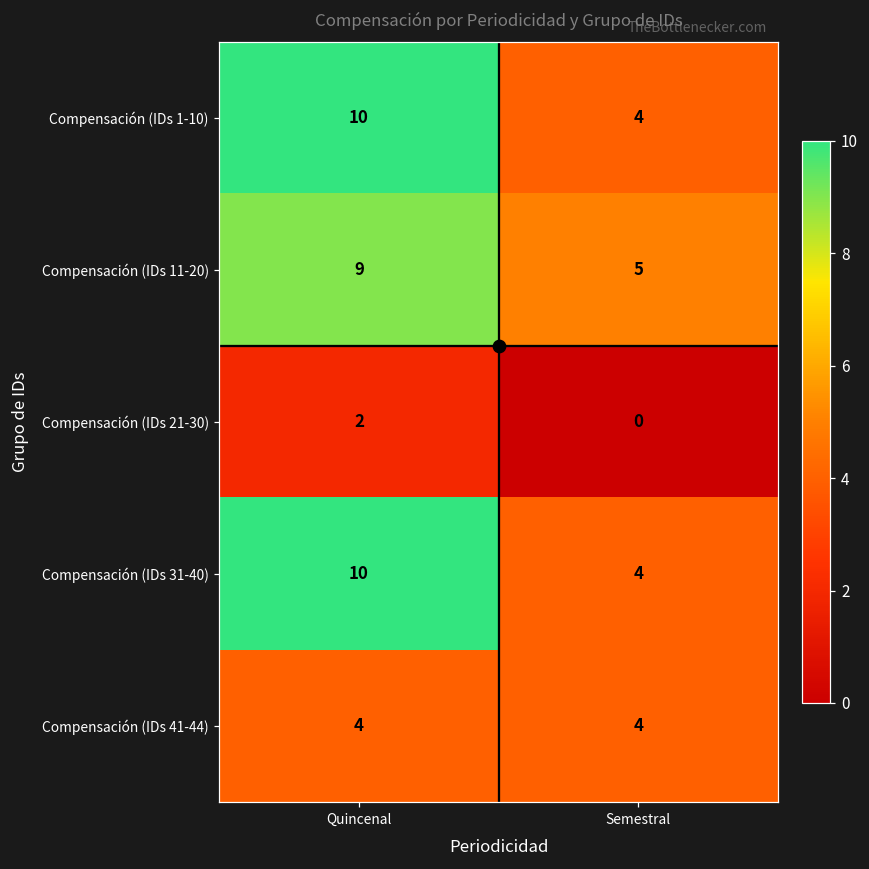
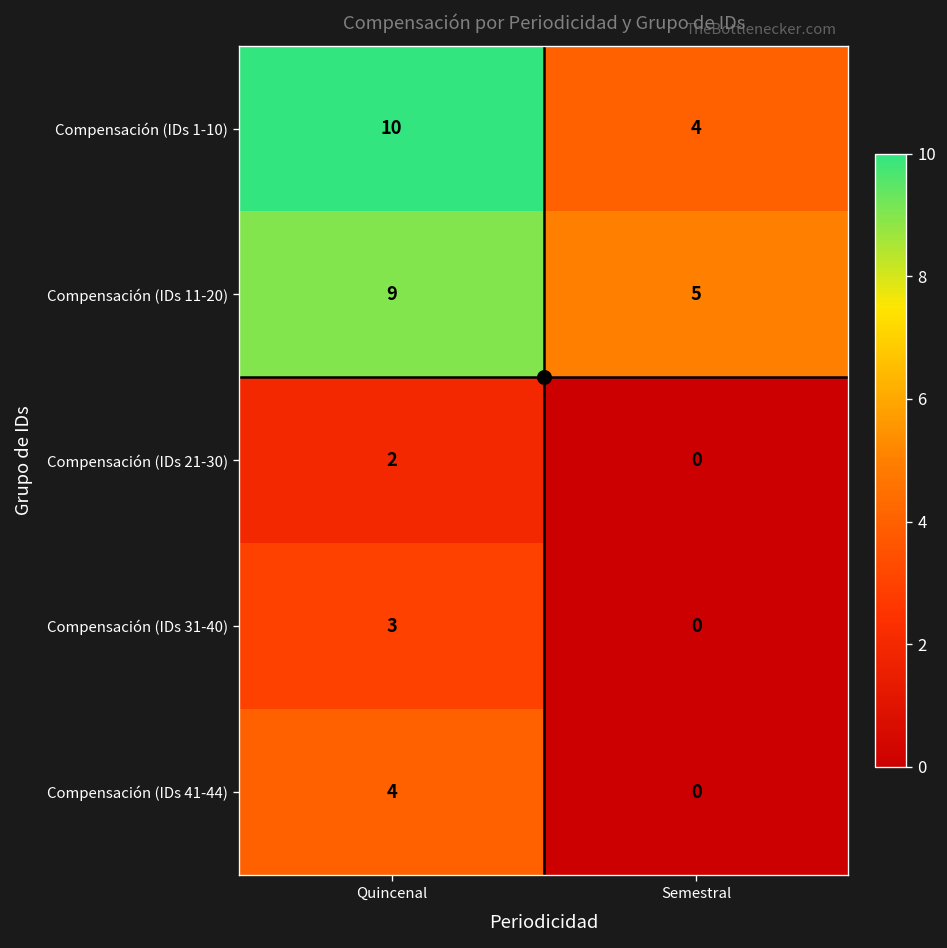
Compensación (IDs 31-40), Quincenal: 10 -> 3
Compensación (IDs 31-40), Semestral: 4 -> 0
Compensación (IDs 41-44), Semestral: 4 -> 0
